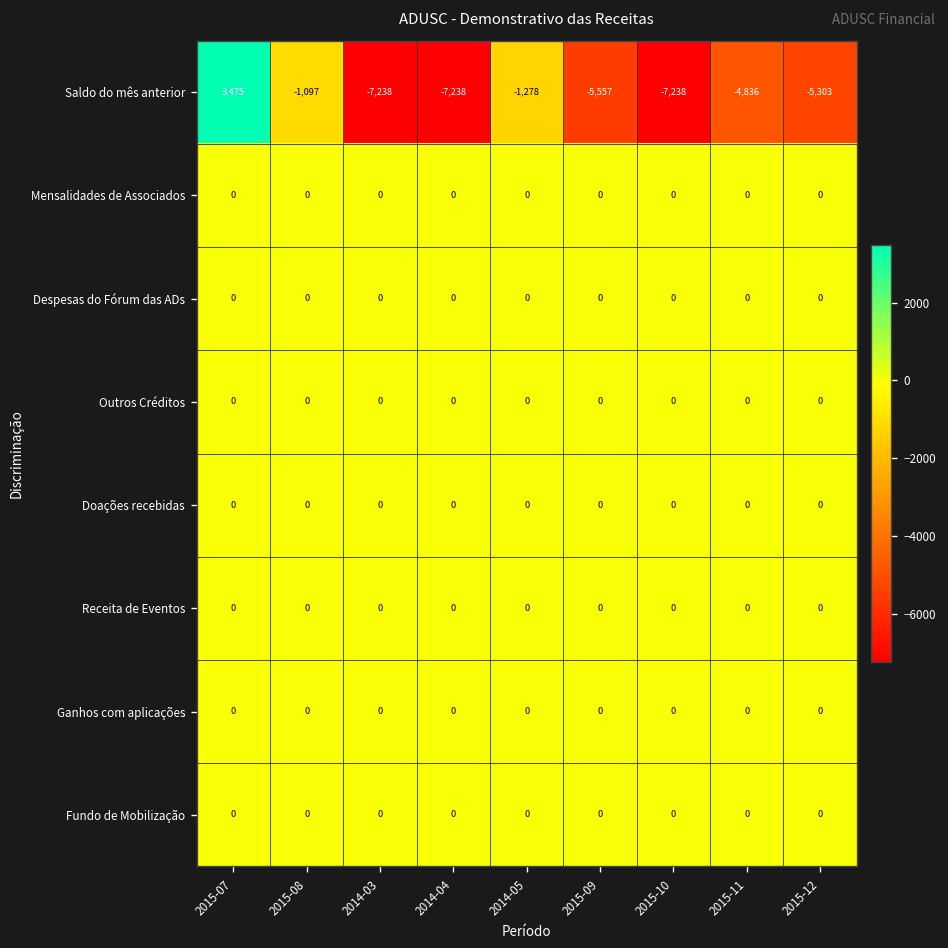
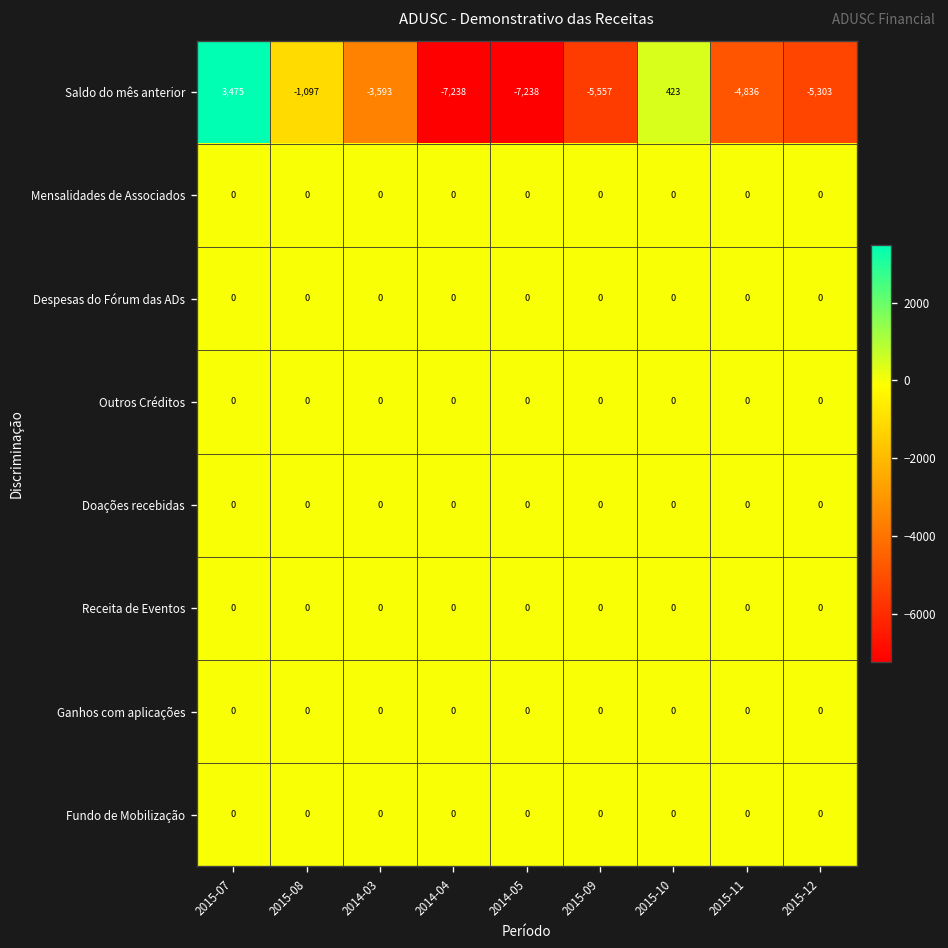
Saldo do mês anterior, 2014-03: -7,238 -> -3,593
Saldo do mês anterior, 2014-05: -1,278 -> -7,238
Saldo do mês anterior, 2015-10: -7,238 -> 423
